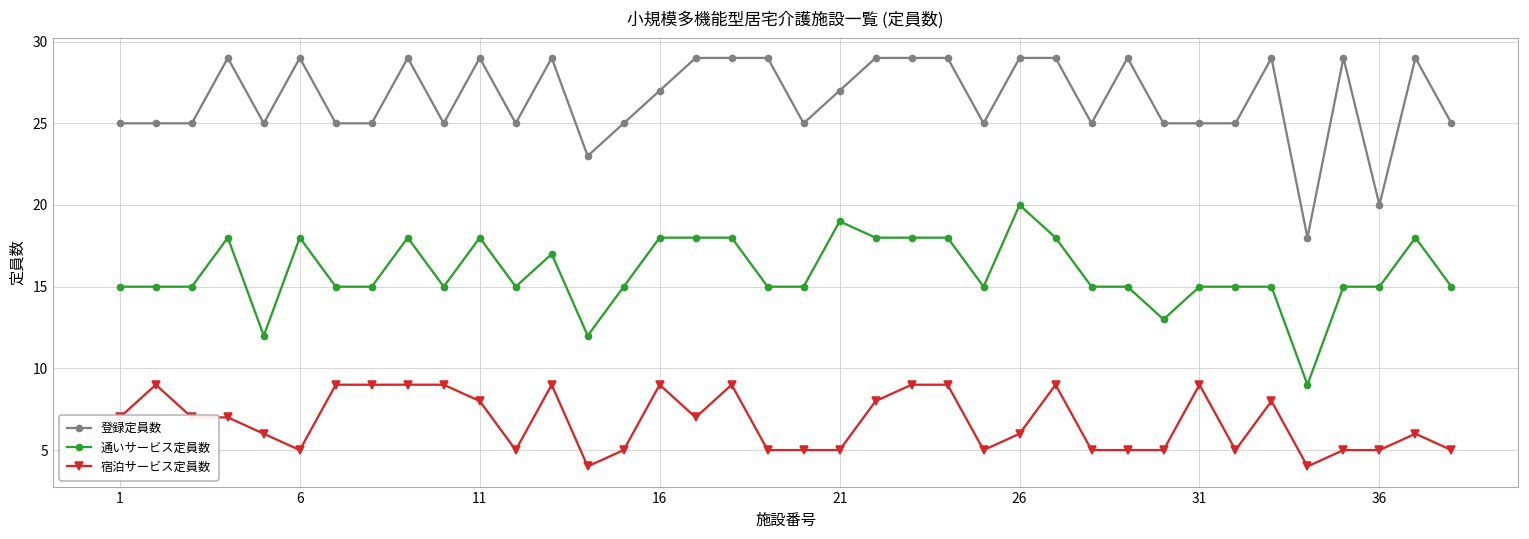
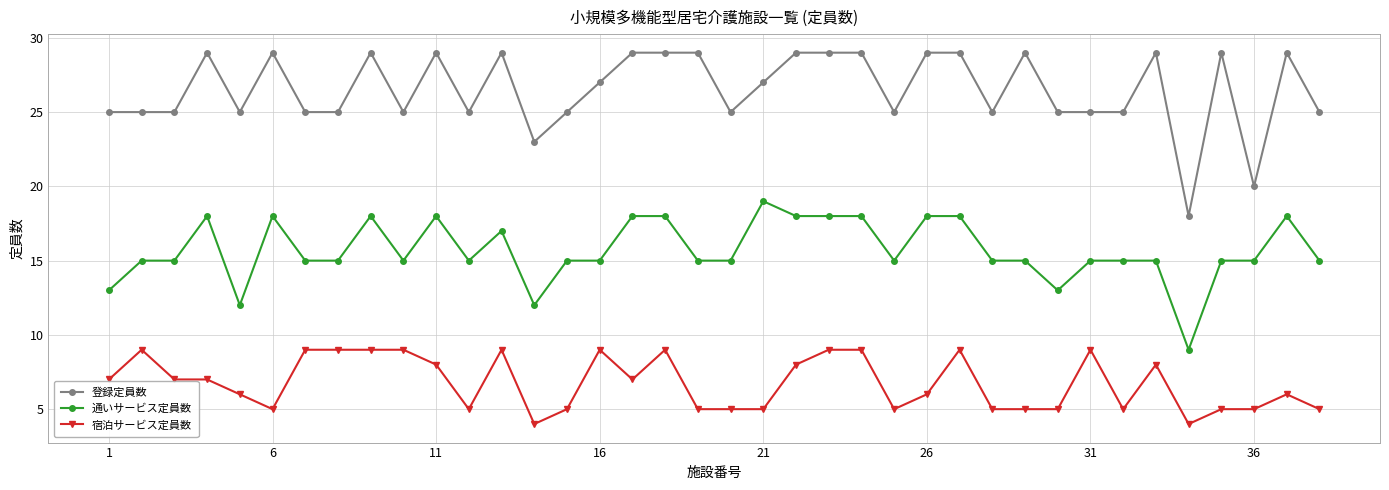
通いサービス定員数, 1: 15 -> 13
通いサービス定員数, 16: 18 -> 15
通いサービス定員数, 26: 20 -> 18
